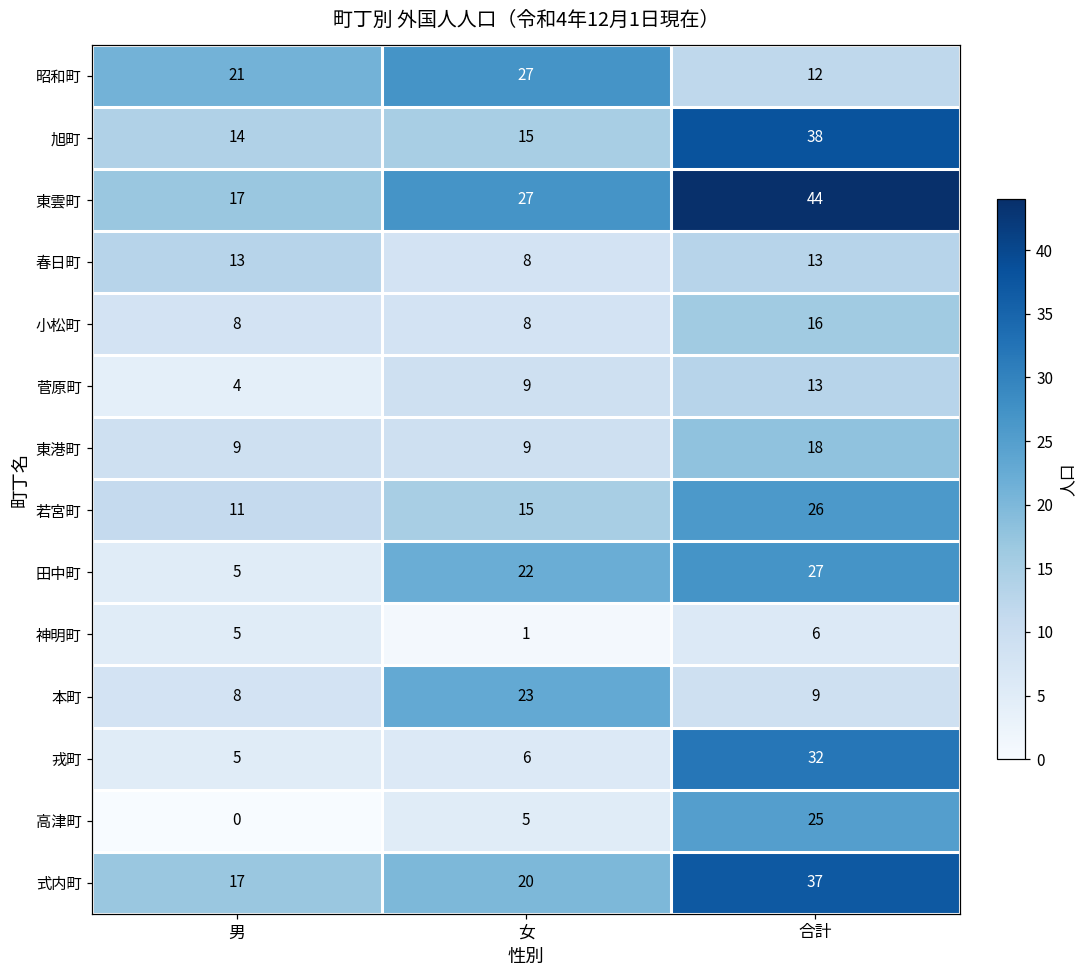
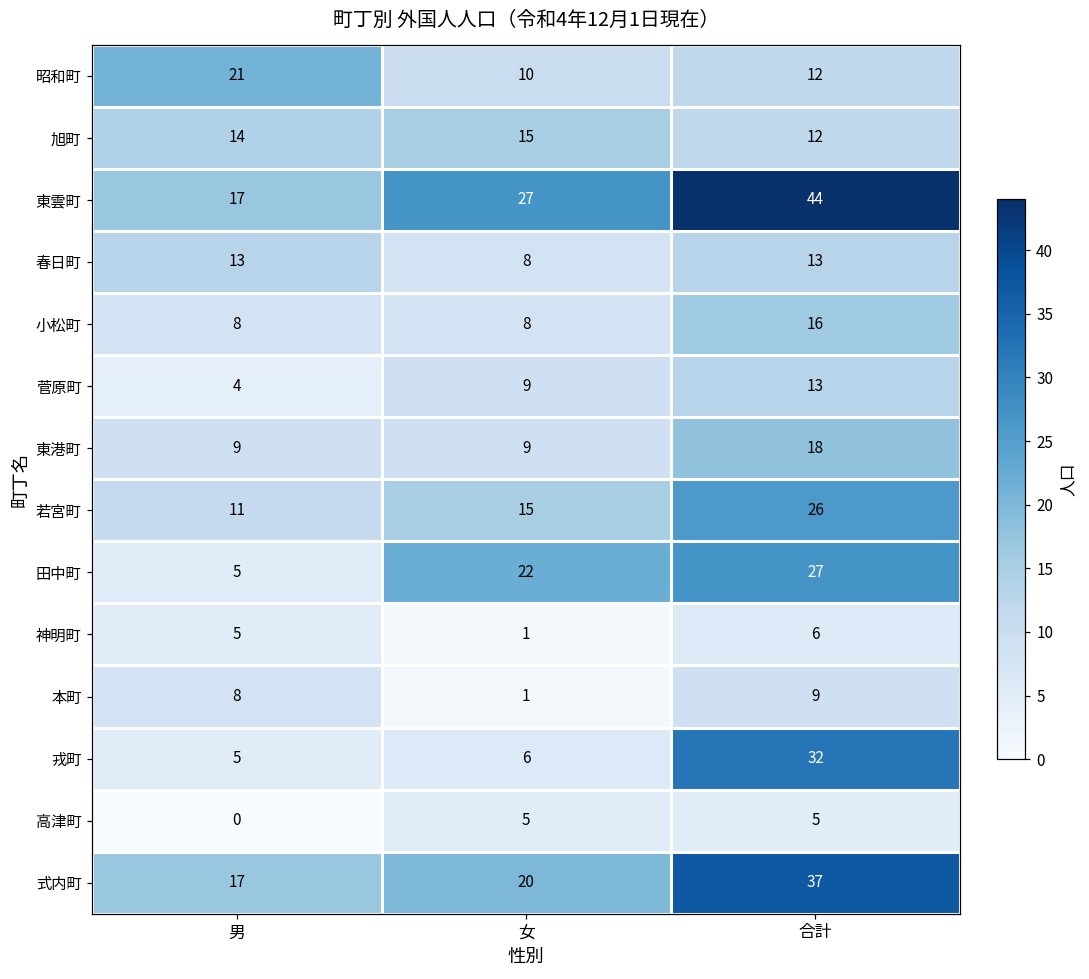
昭和町, 女: 27 -> 10
旭町, 合計: 38 -> 12
本町, 女: 23 -> 1
高津町, 合計: 25 -> 5
